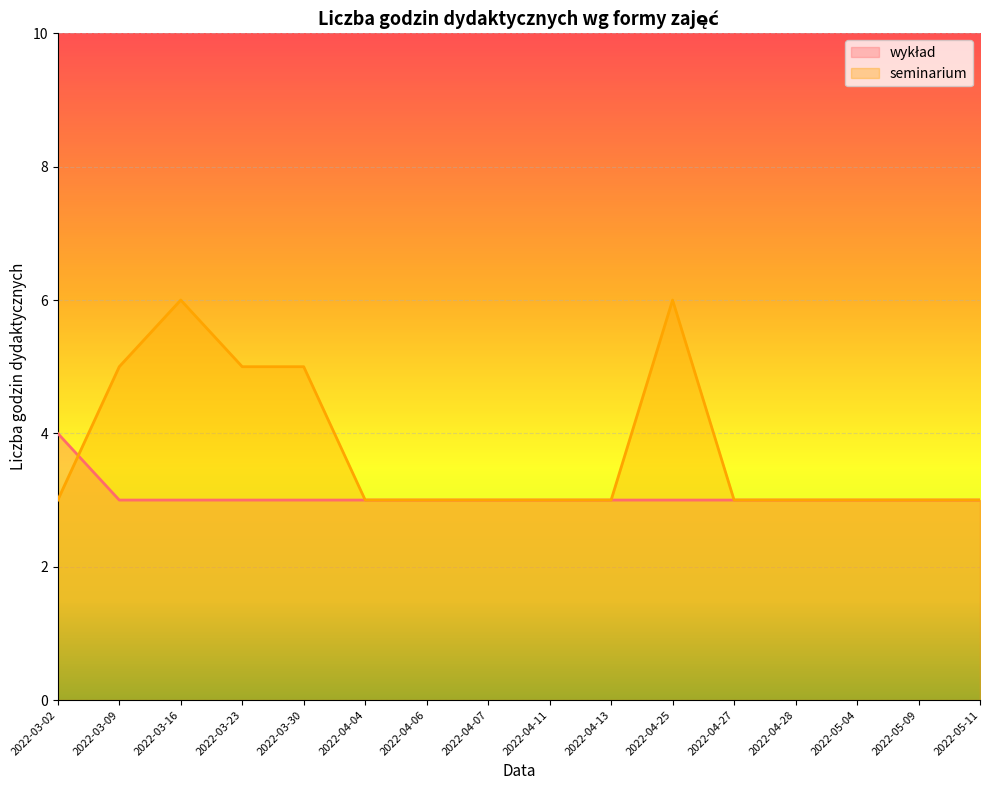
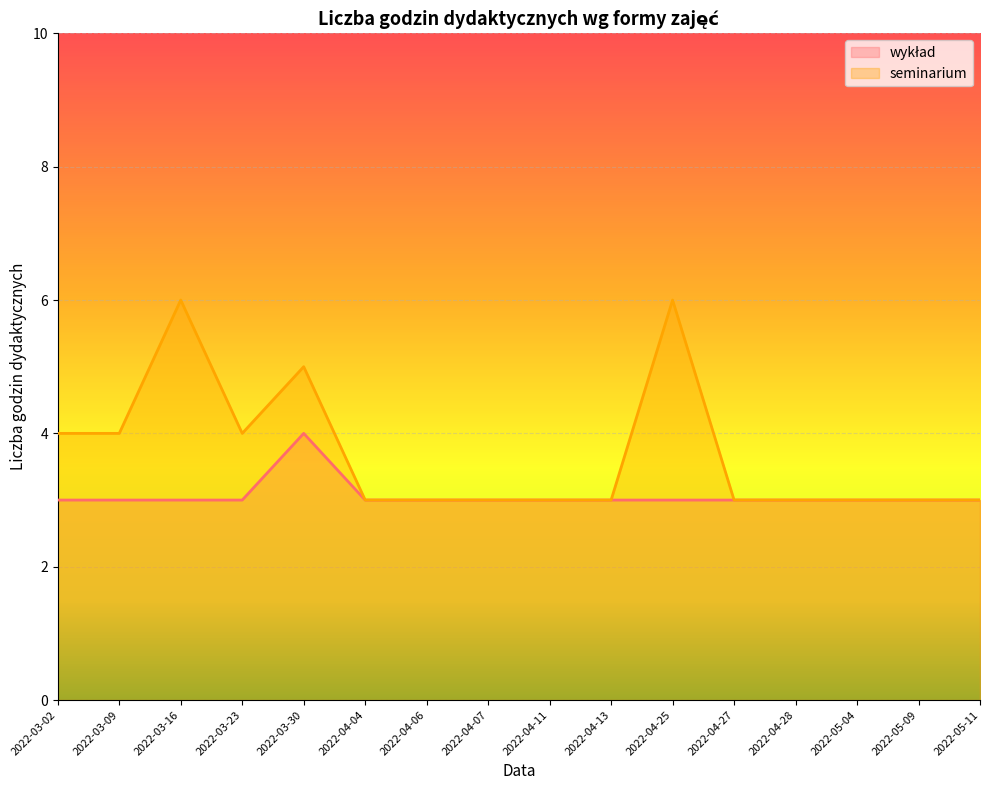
wykład, 2022-03-02: 4 -> 3
seminarium, 2022-03-02: 3 -> 4
seminarium, 2022-03-09: 5 -> 4
seminarium, 2022-03-23: 5 -> 4
wykład, 2022-03-30: 3 -> 4
